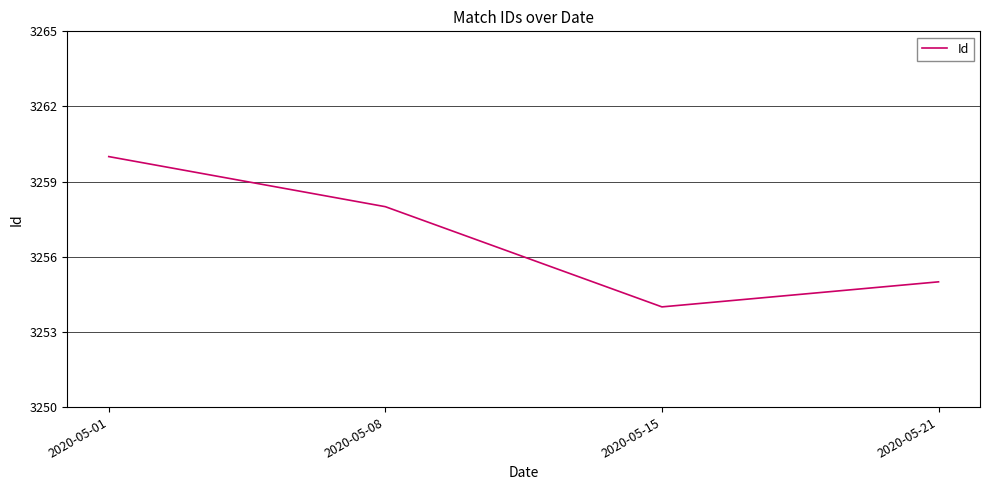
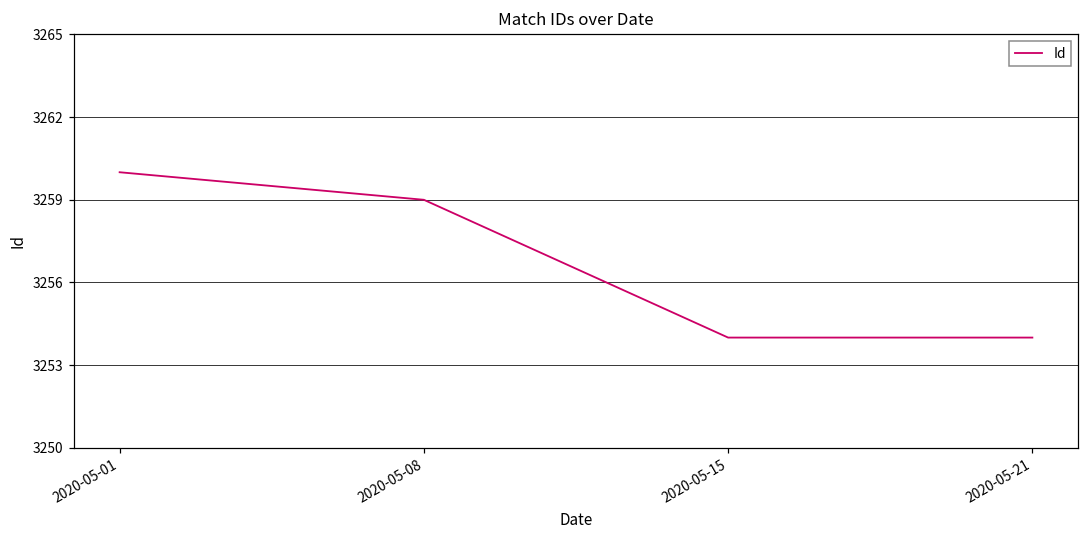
2020-05-08: 3258 -> 3259
2020-05-21: 3255 -> 3254
